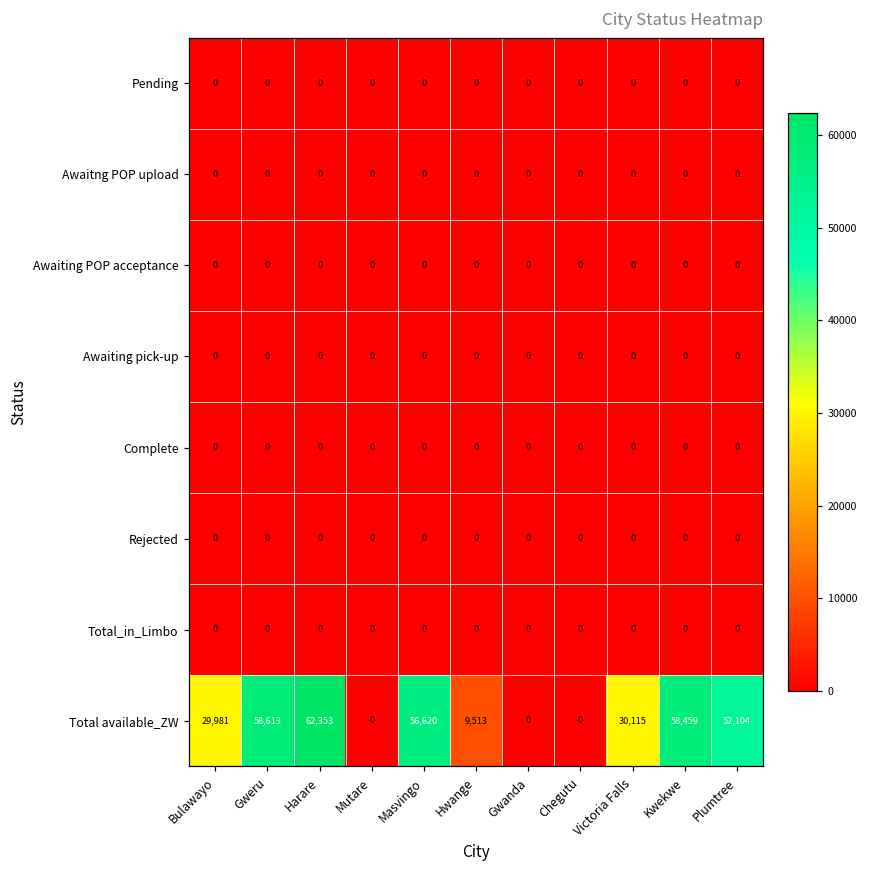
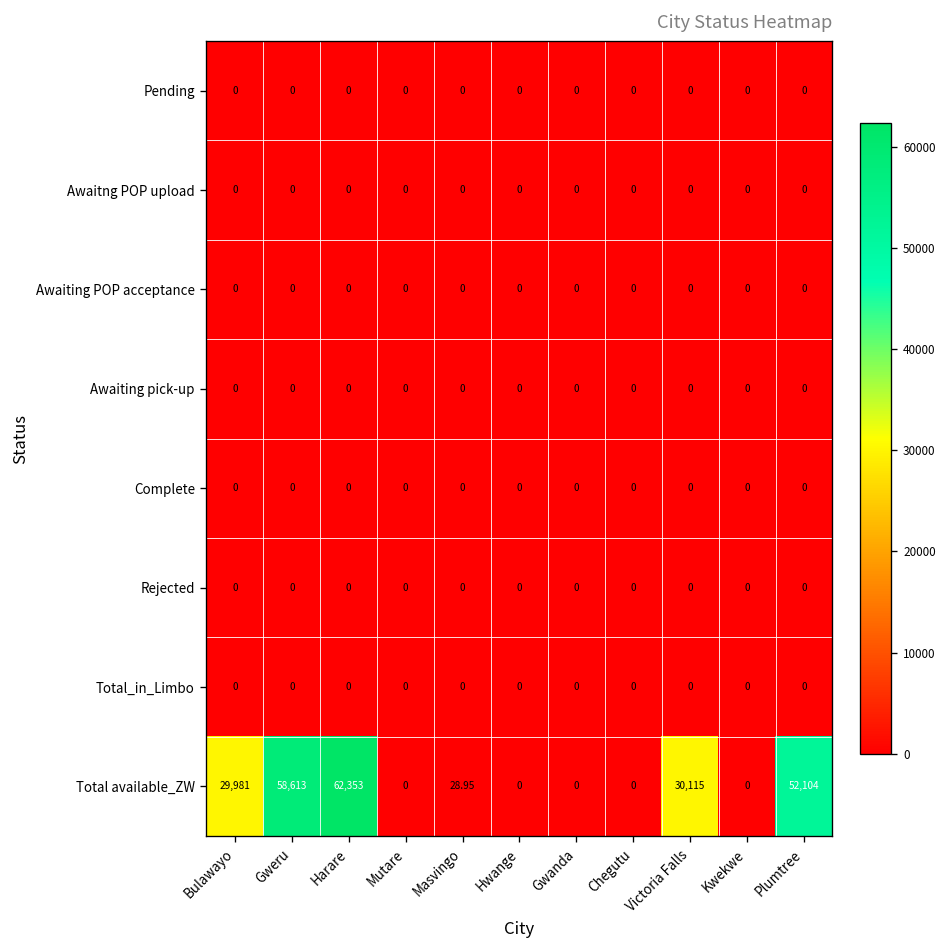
Total available_ZW, Masvingo: 56,620 -> 28.95
Total available_ZW, Hwange: 9,513 -> 0
Total available_ZW, Kwekwe: 58,459 -> 0
